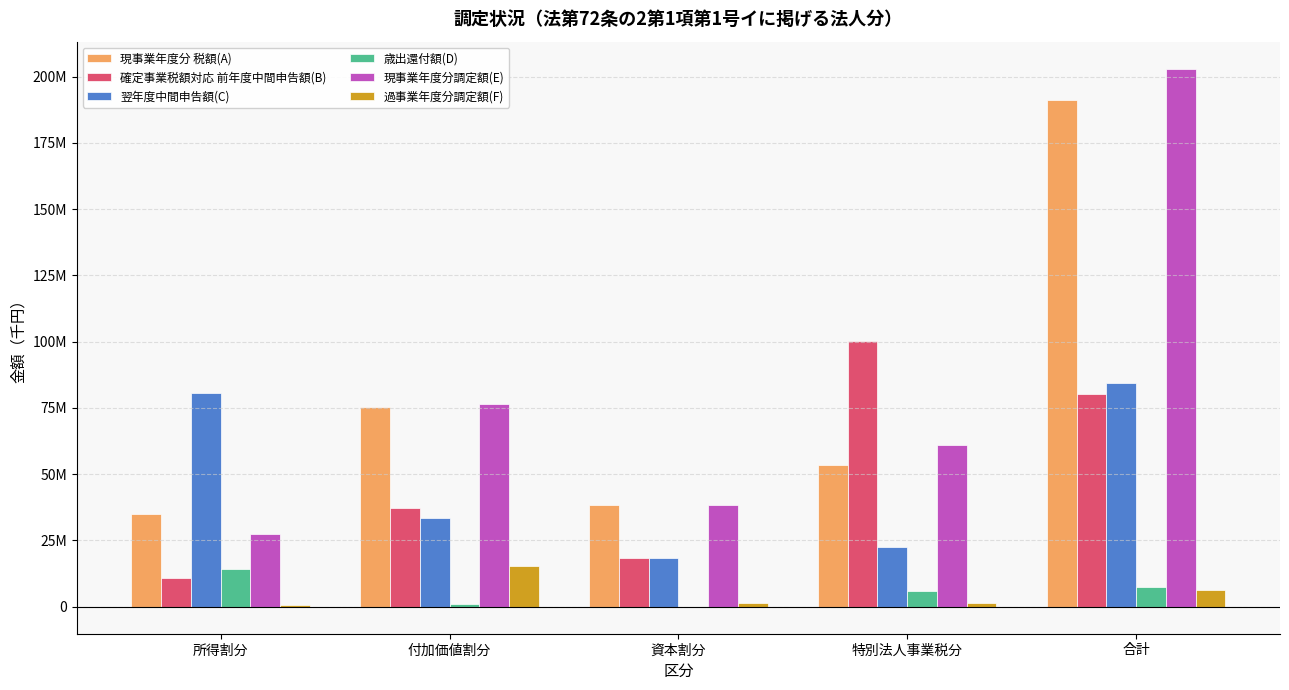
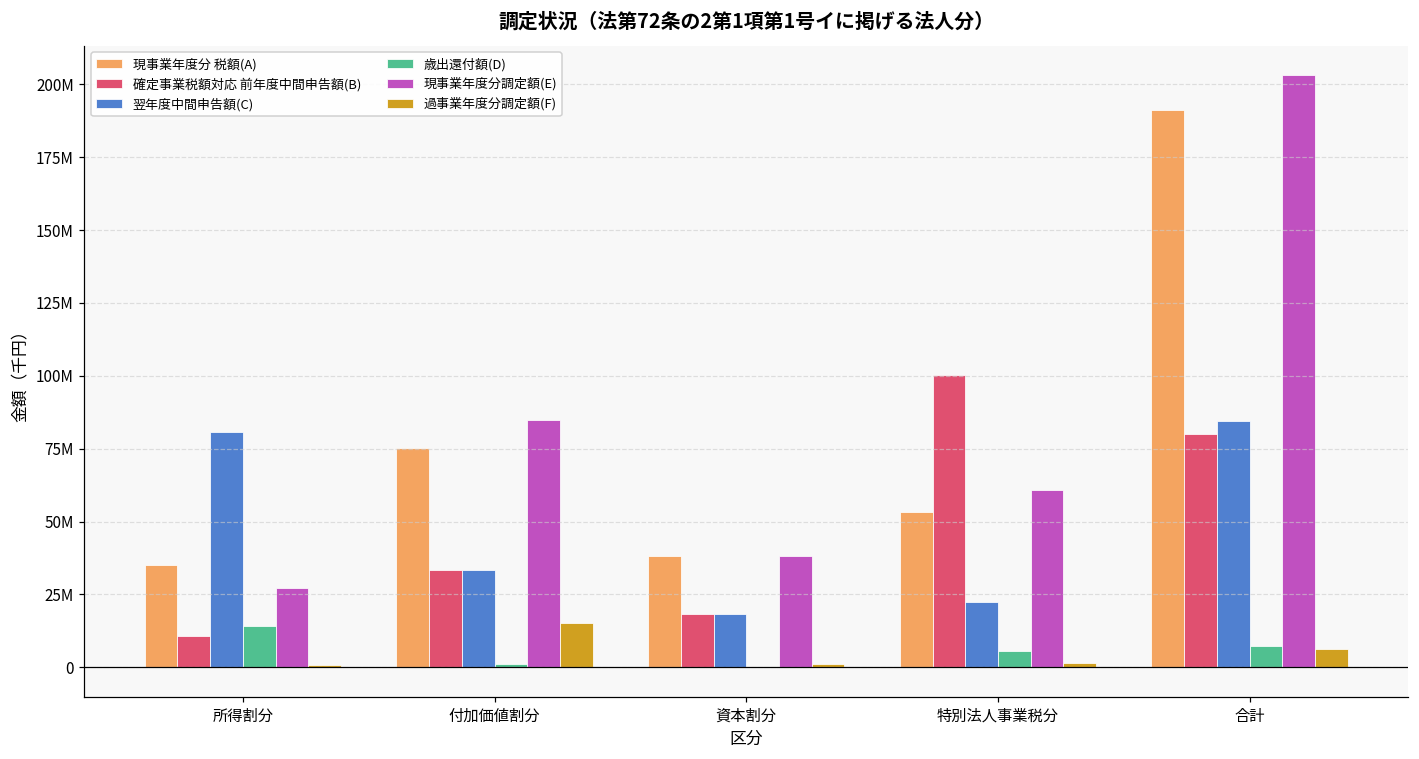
確定事業税額対応 前年度中間申告額(B), 付加価値割分: 37000000 -> 33000000
現事業年度分調定額(E), 付加価値割分: 77000000 -> 85000000
